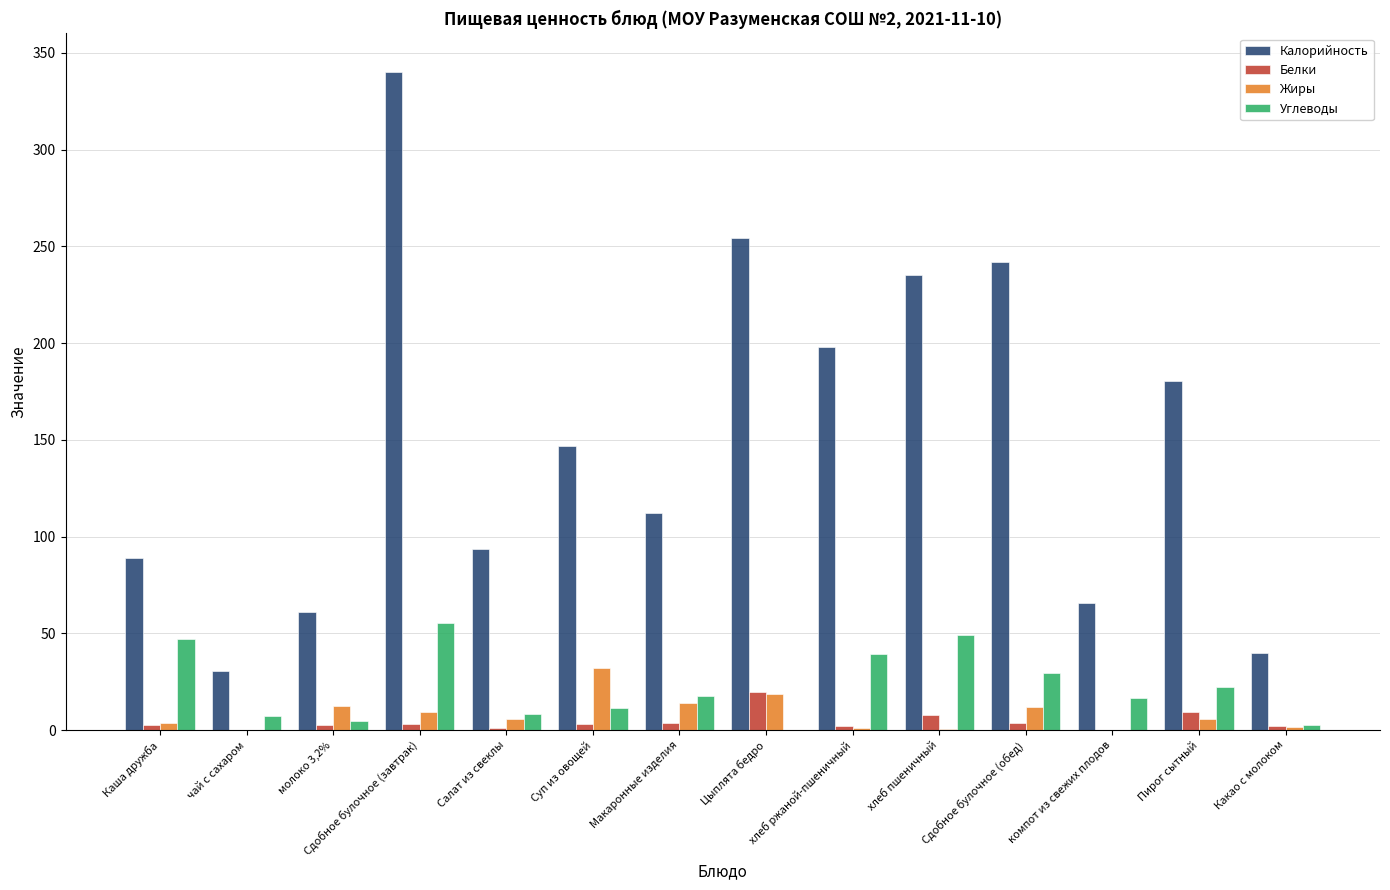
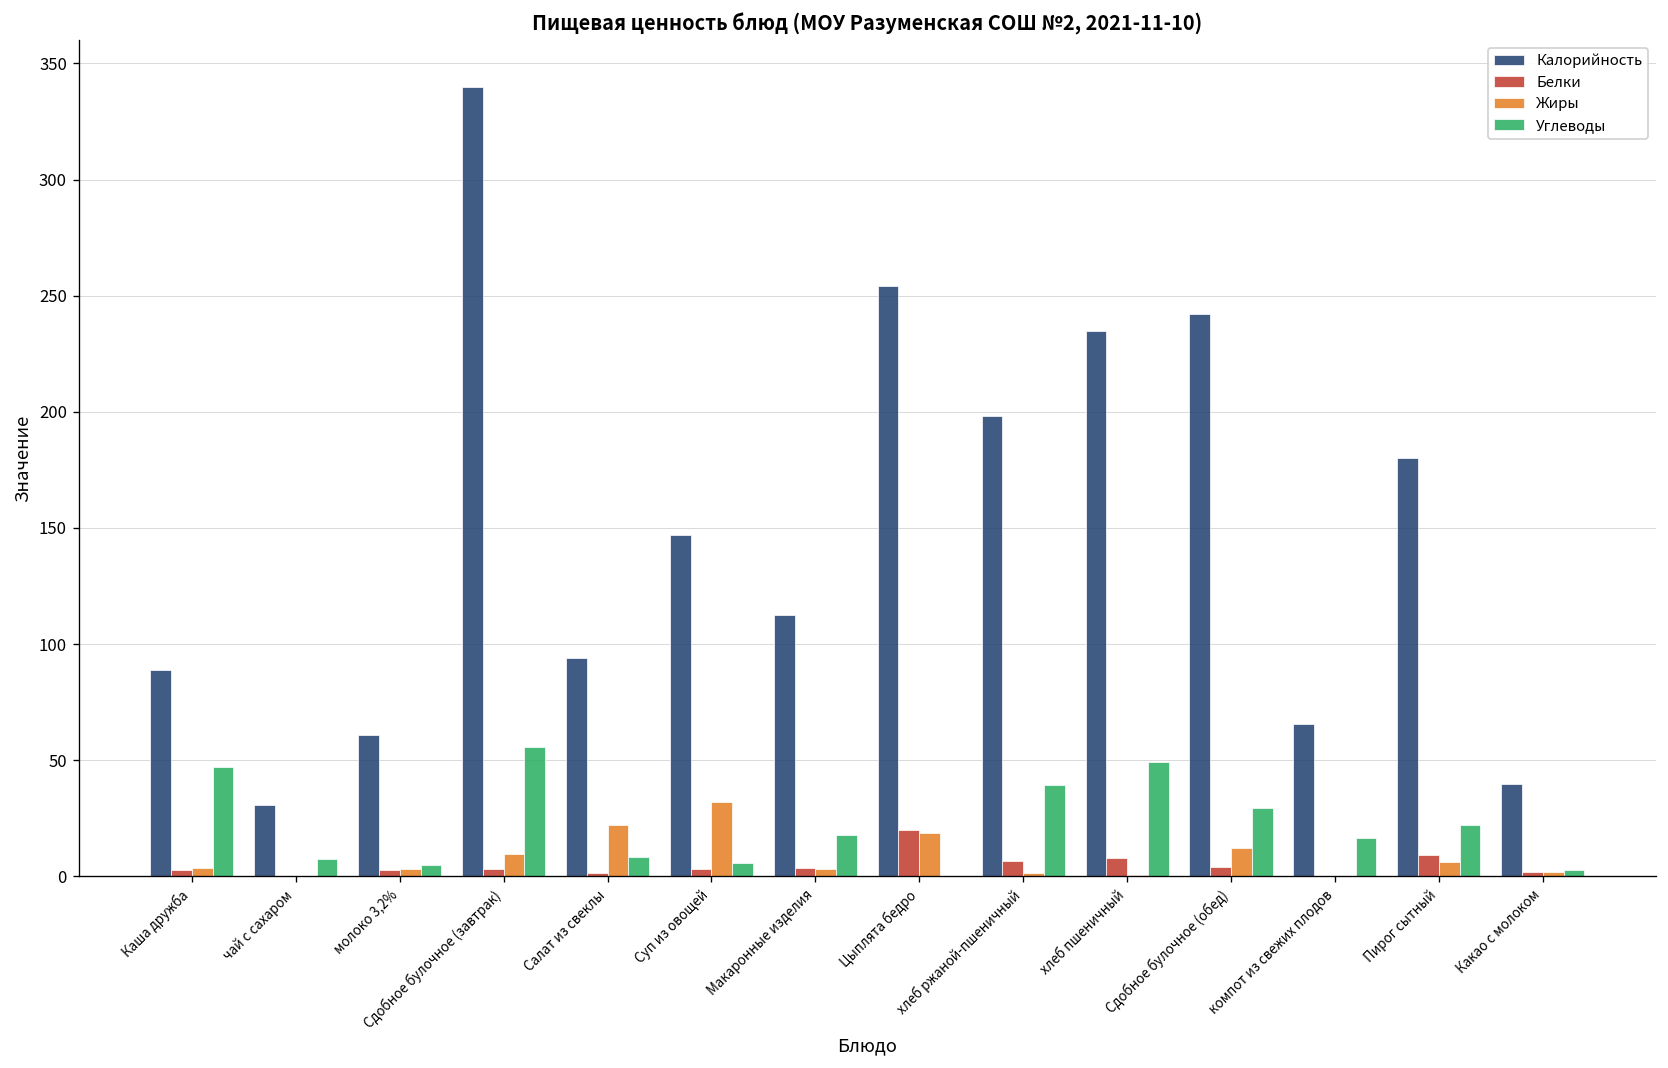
Жиры, молоко 3,2%: 12 -> 3
Жиры, Салат из свеклы: 6 -> 22
Углеводы, Суп из овощей: 12 -> 6
Жиры, Макаронные изделия: 14 -> 3
Белки, хлеб ржаной-пшеничный: 2 -> 7
